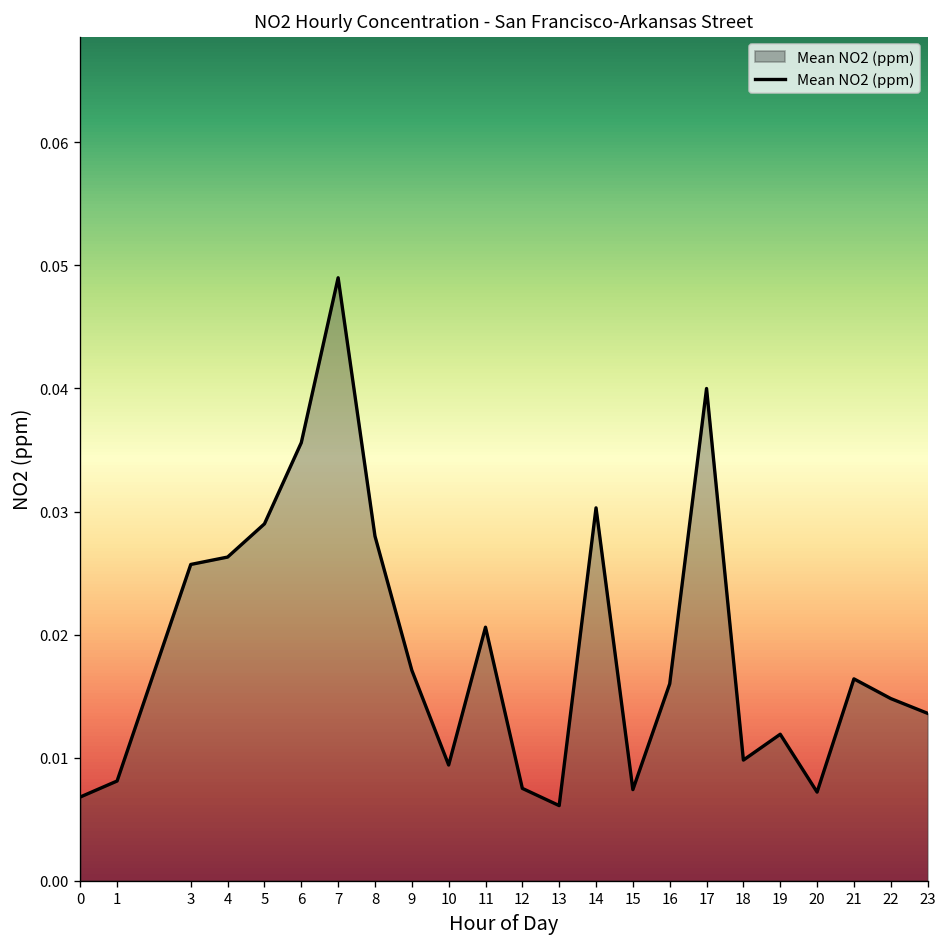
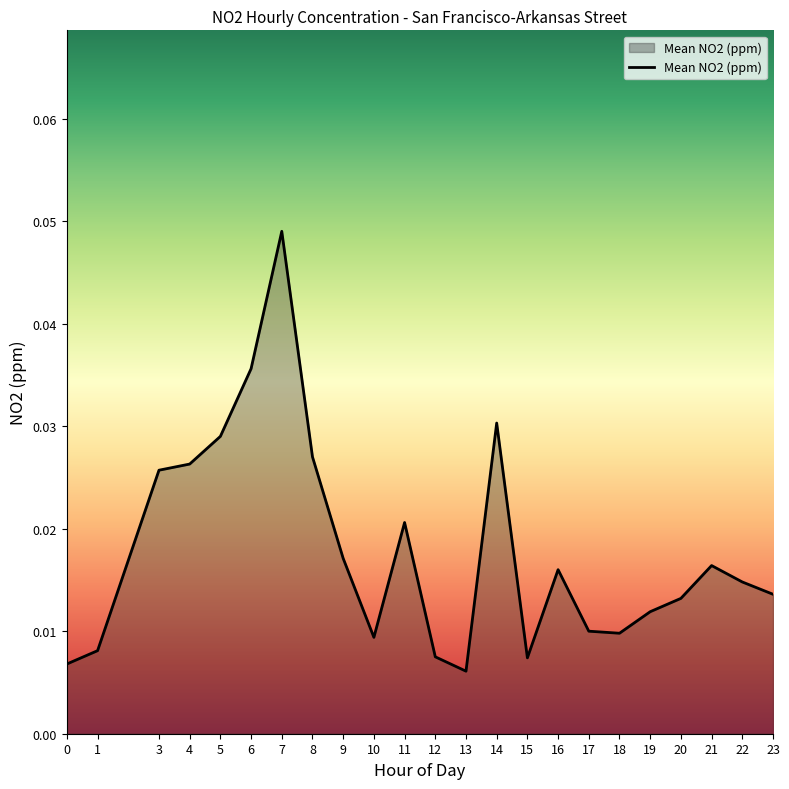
8: 0.028 -> 0.027
17: 0.04 -> 0.01
20: 0.0072 -> 0.0132
